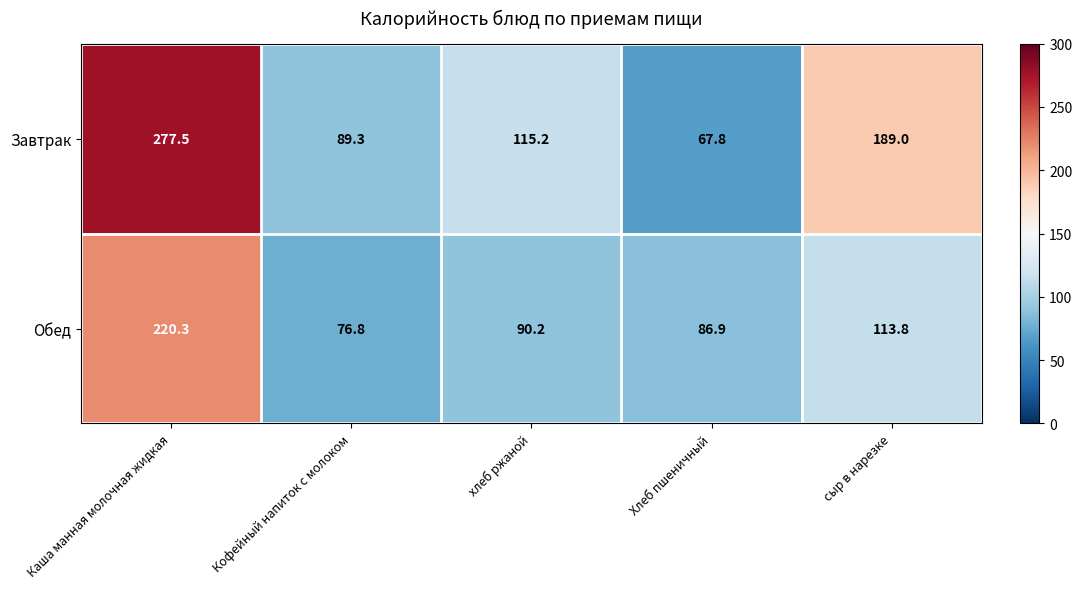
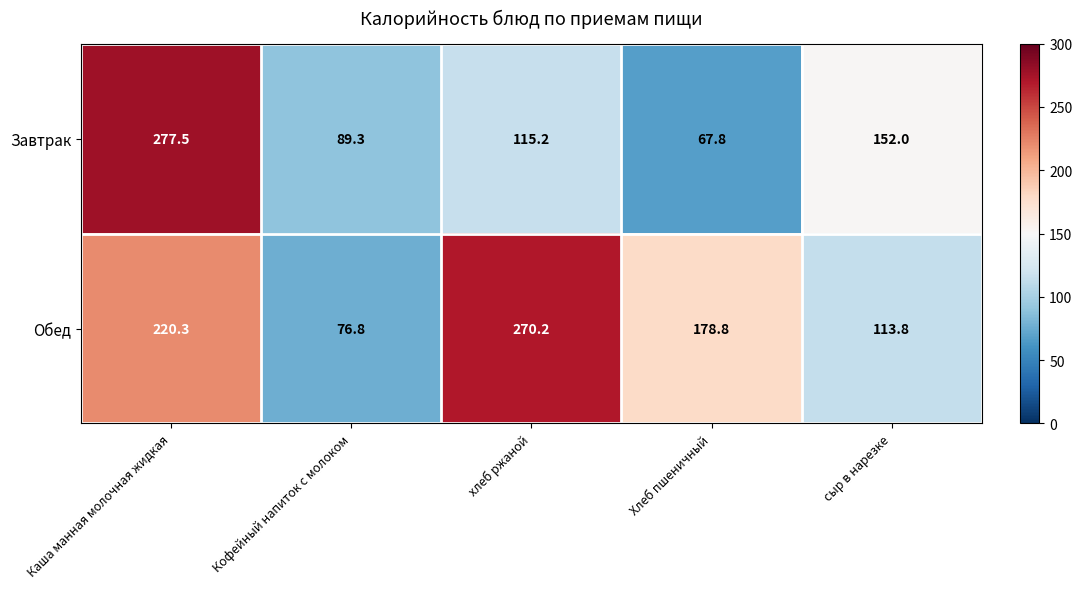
Завтрак, сыр в нарезке: 189.0 -> 152.0
Обед, хлеб ржаной: 90.2 -> 270.2
Обед, Хлеб пшеничный: 86.9 -> 178.8
